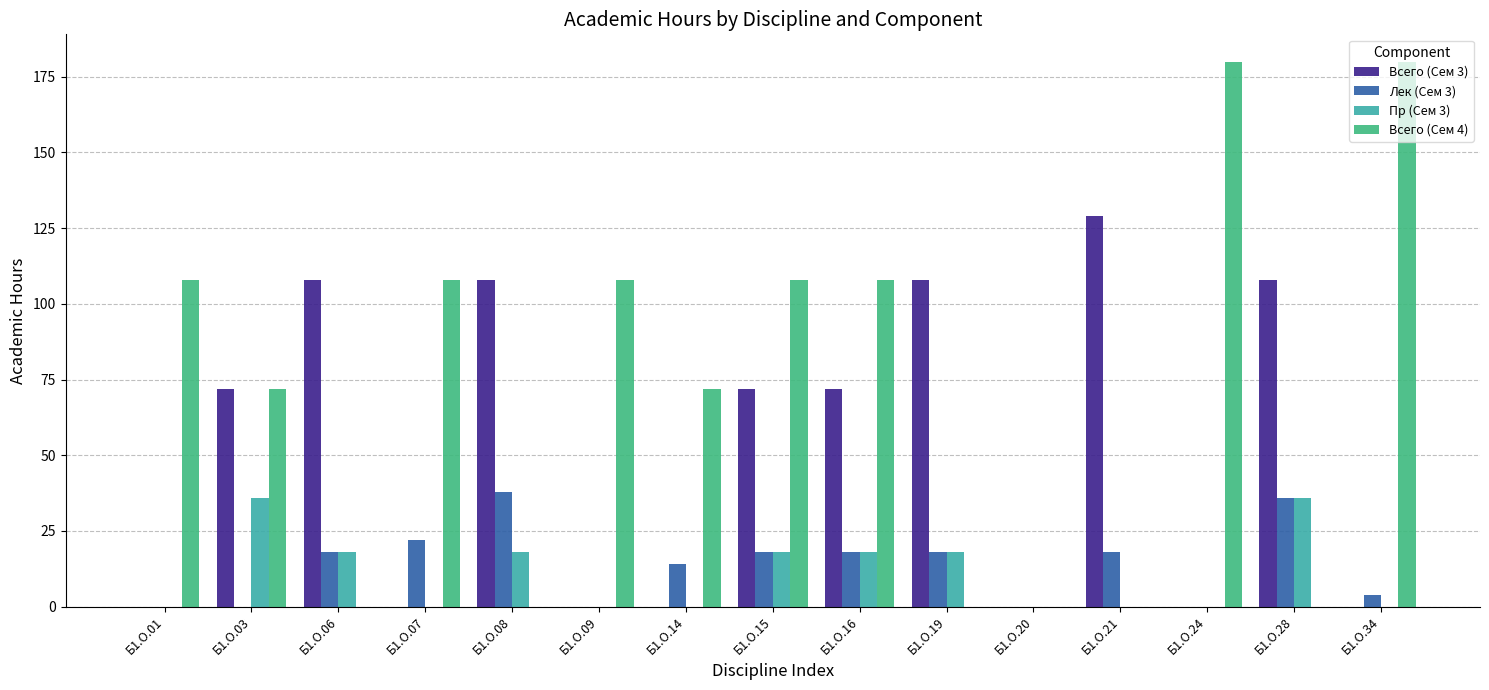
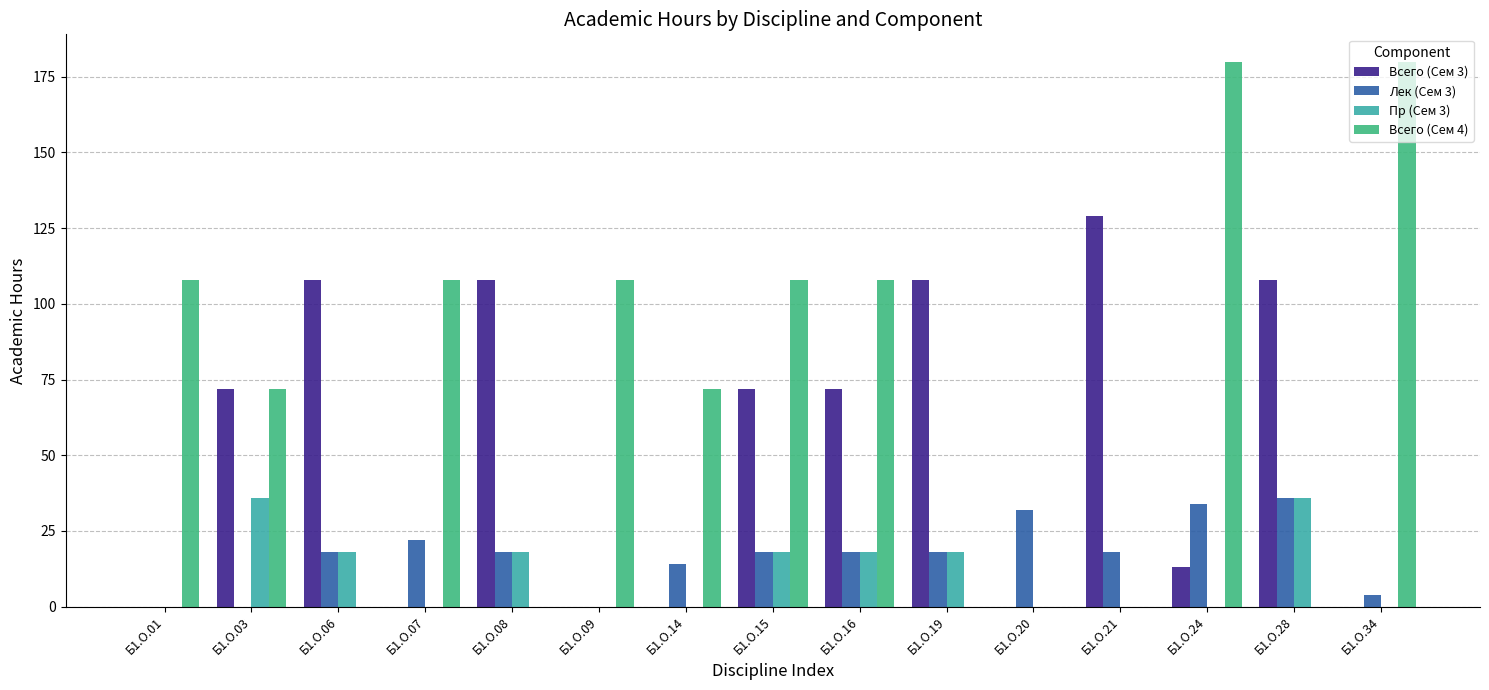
Лек (Сем 3), Б1.О.08: 38 -> 18
Лек (Сем 3), Б1.О.20: 0 -> 32
Всего (Сем 3), Б1.О.24: 0 -> 13
Лек (Сем 3), Б1.О.24: 0 -> 34
